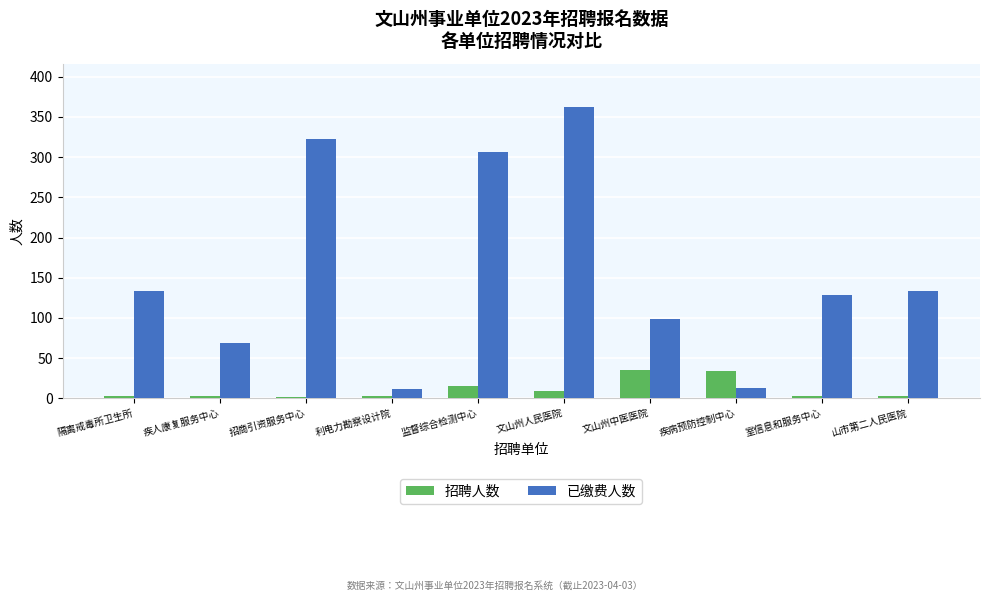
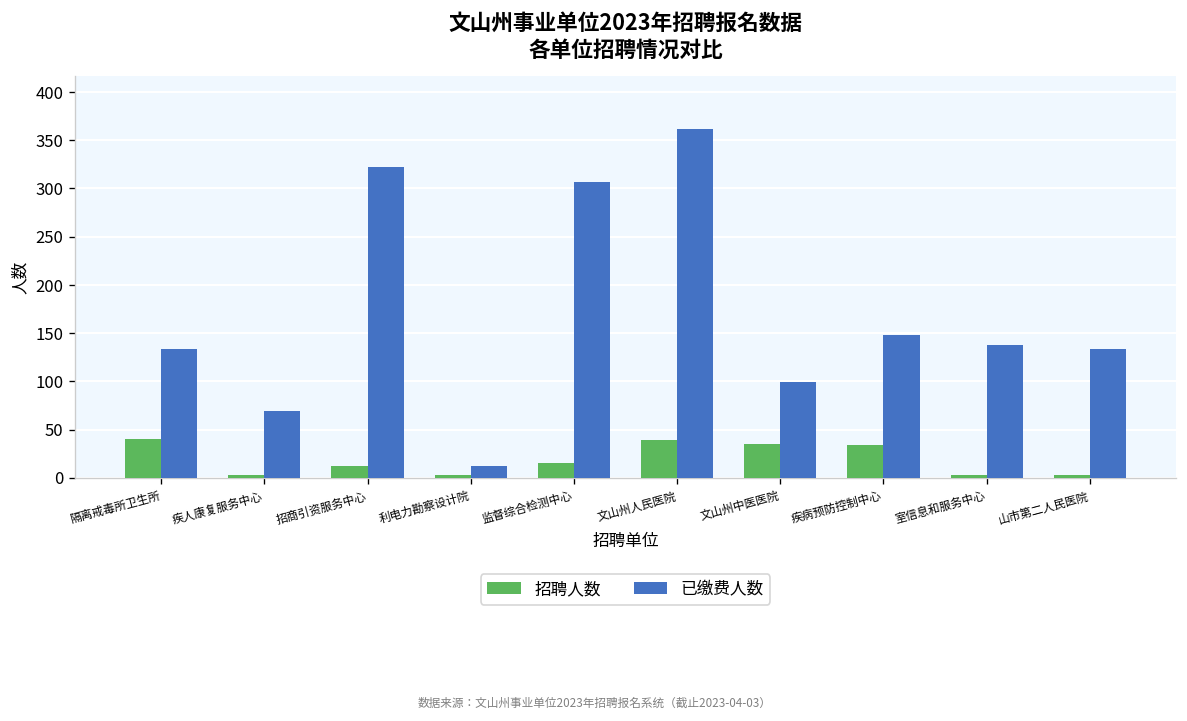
招聘人数, 隔离戒毒所卫生所: 0 -> 40
招聘人数, 招商引资服务中心: 0 -> 10
招聘人数, 文山州人民医院: 10 -> 40
已缴费人数, 疾病预防控制中心: 10 -> 150
已缴费人数, 室信息和服务中心: 130 -> 140
